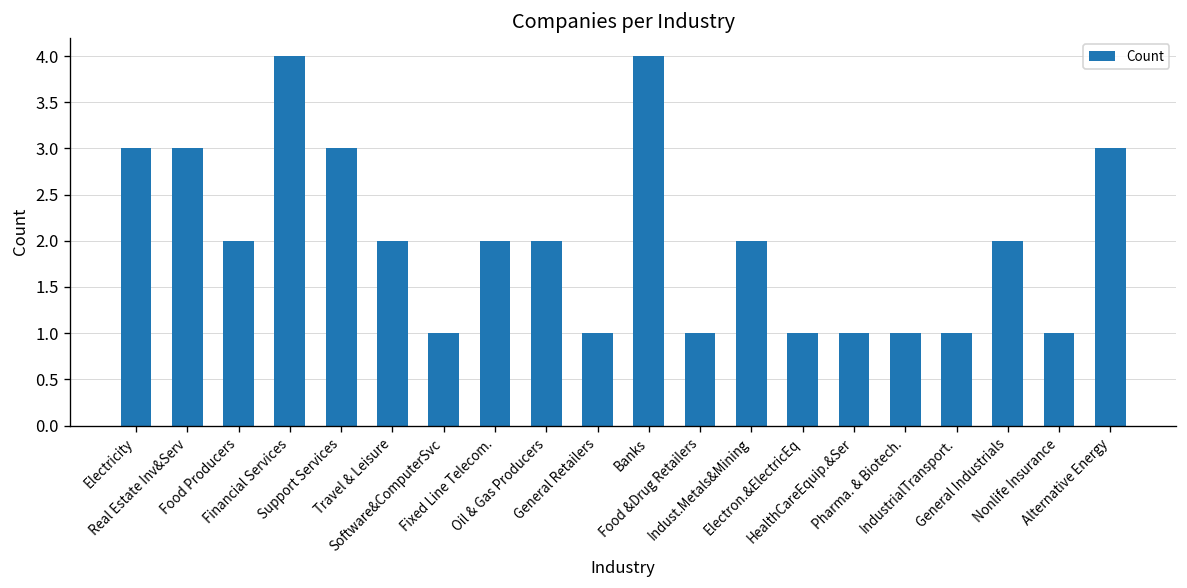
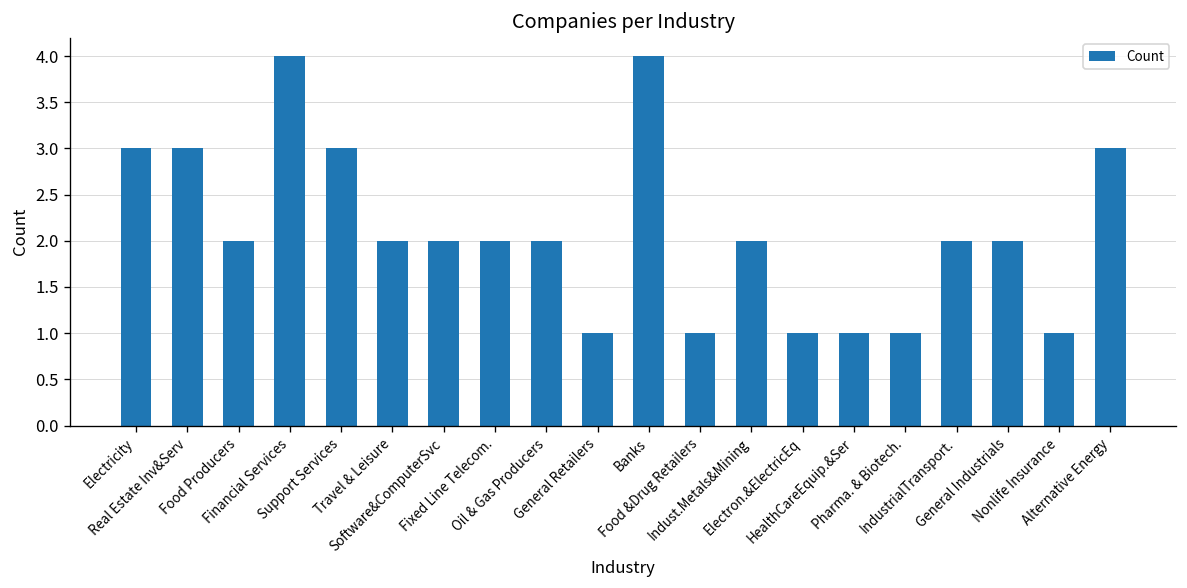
Software&ComputerSvc: 1 -> 2
IndustrialTransport.: 1 -> 2
